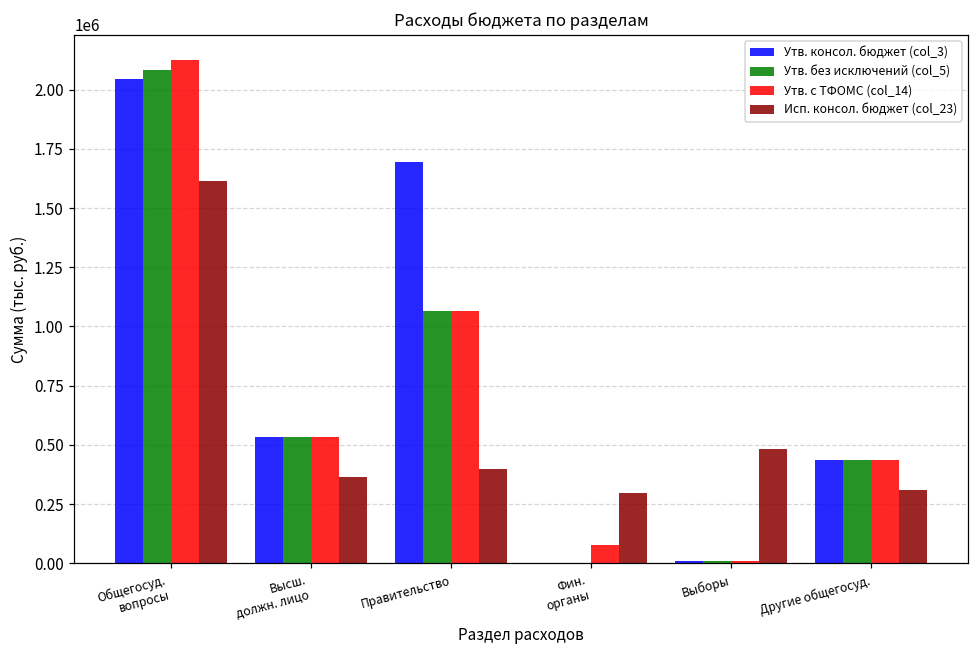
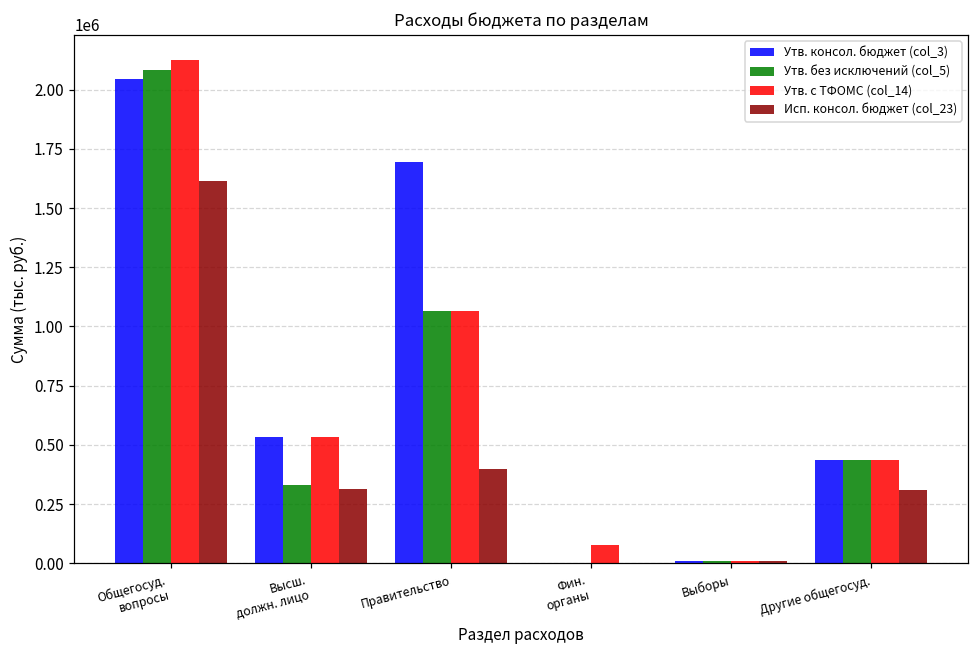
Утв. без исключений (col_5), Высш. должн. лицо: 530000 -> 330000
Исп. консол. бюджет (col_23), Высш. должн. лицо: 370000 -> 310000
Исп. консол. бюджет (col_23), Фин. органы: 300000 -> 0
Исп. консол. бюджет (col_23), Выборы: 480000 -> 10000
